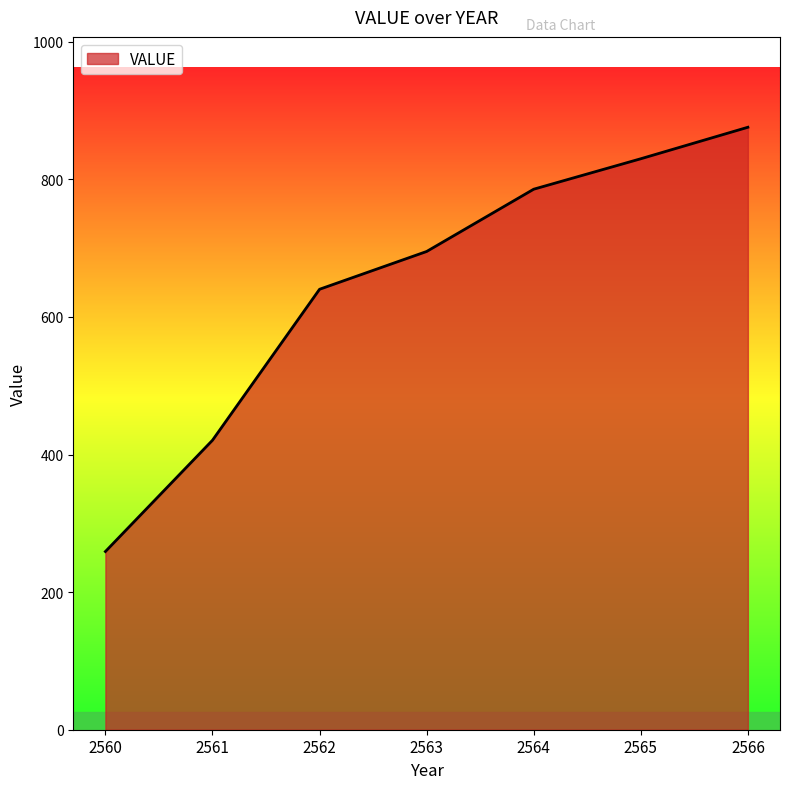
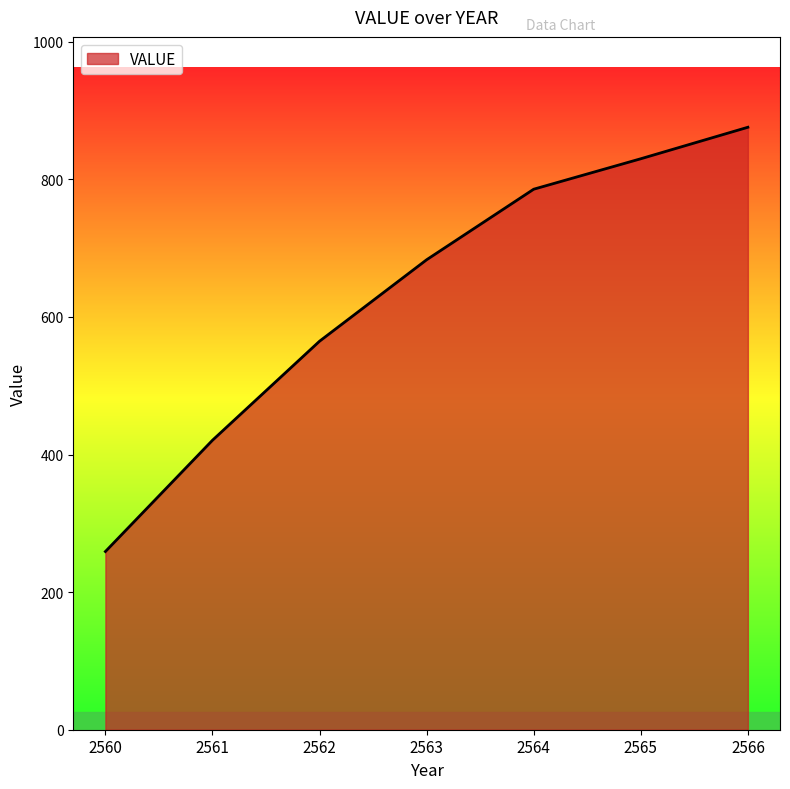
2562: 640 -> 560
2563: 700 -> 680
